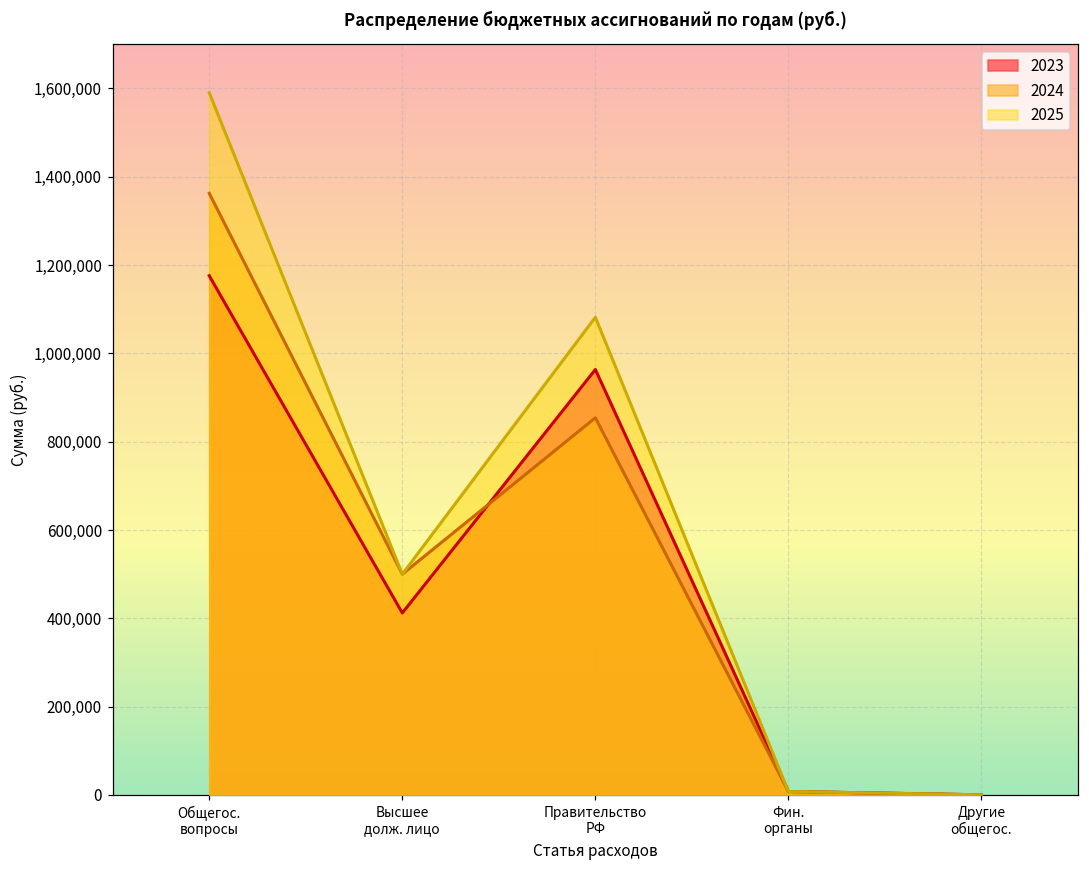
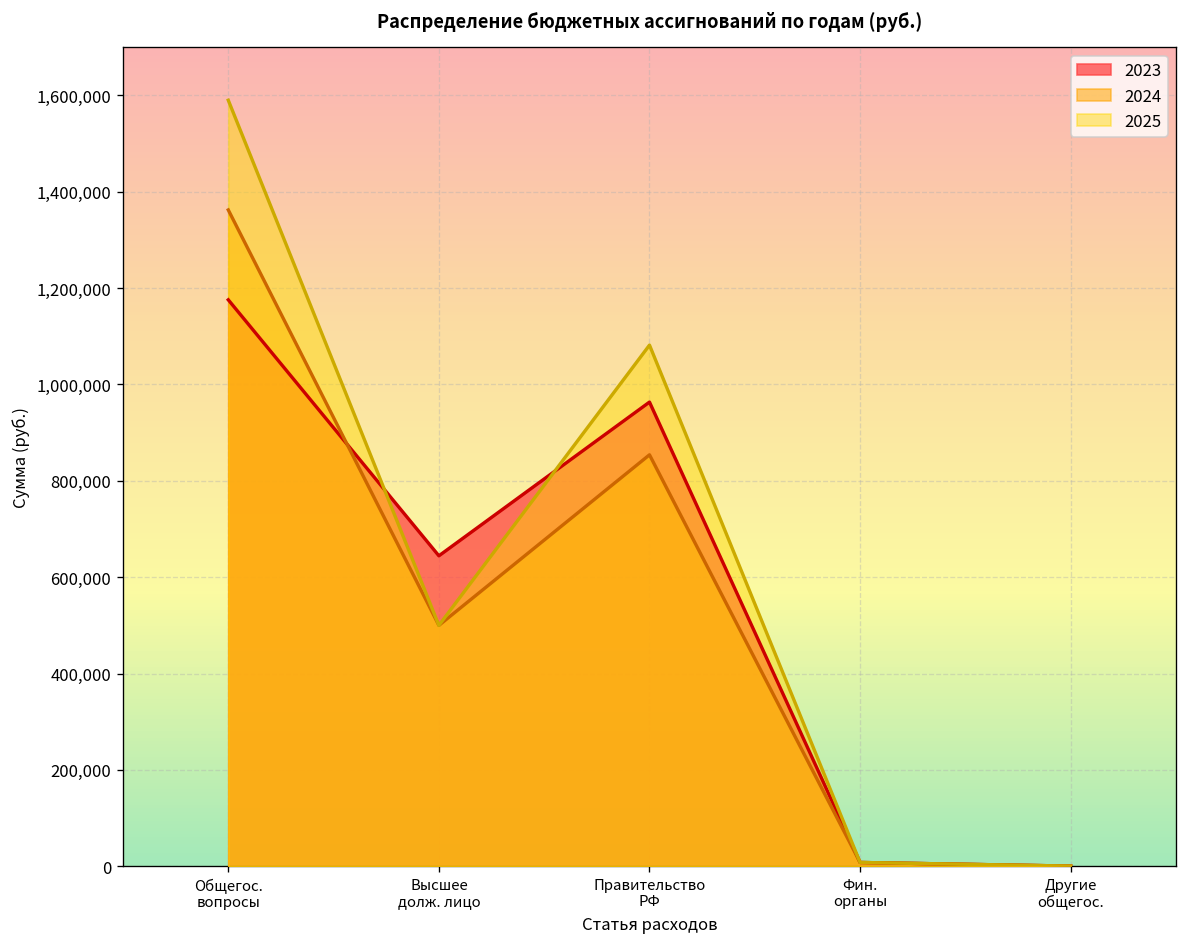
2023, Высшее долж. лицо: 410,000 -> 640,000
